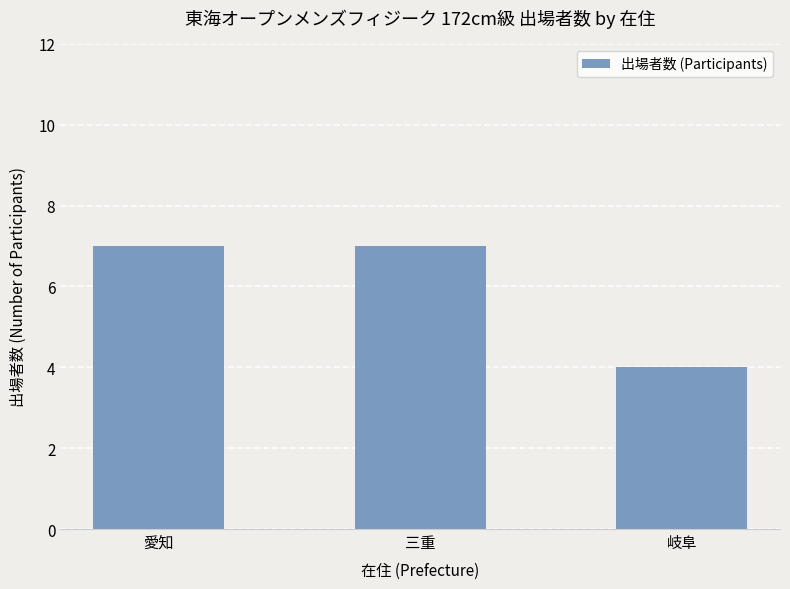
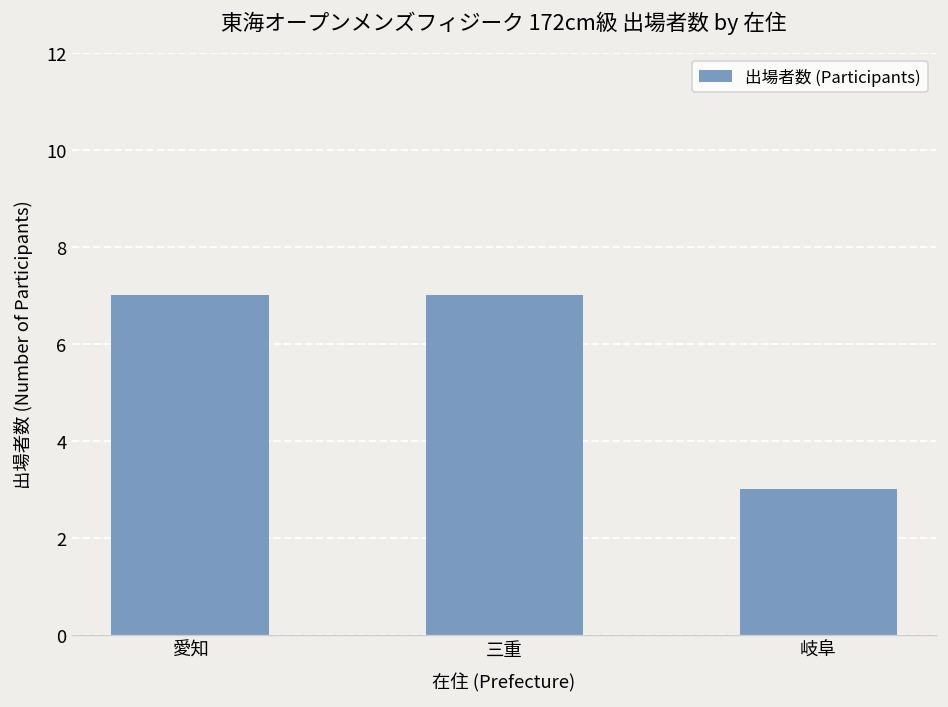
岐阜: 4 -> 3
